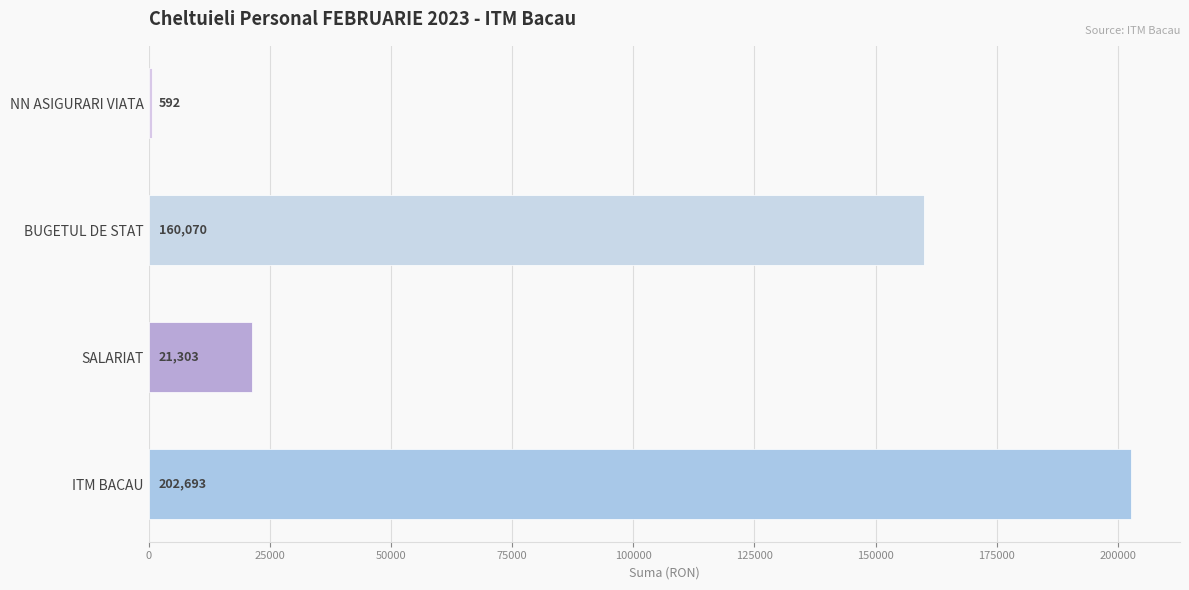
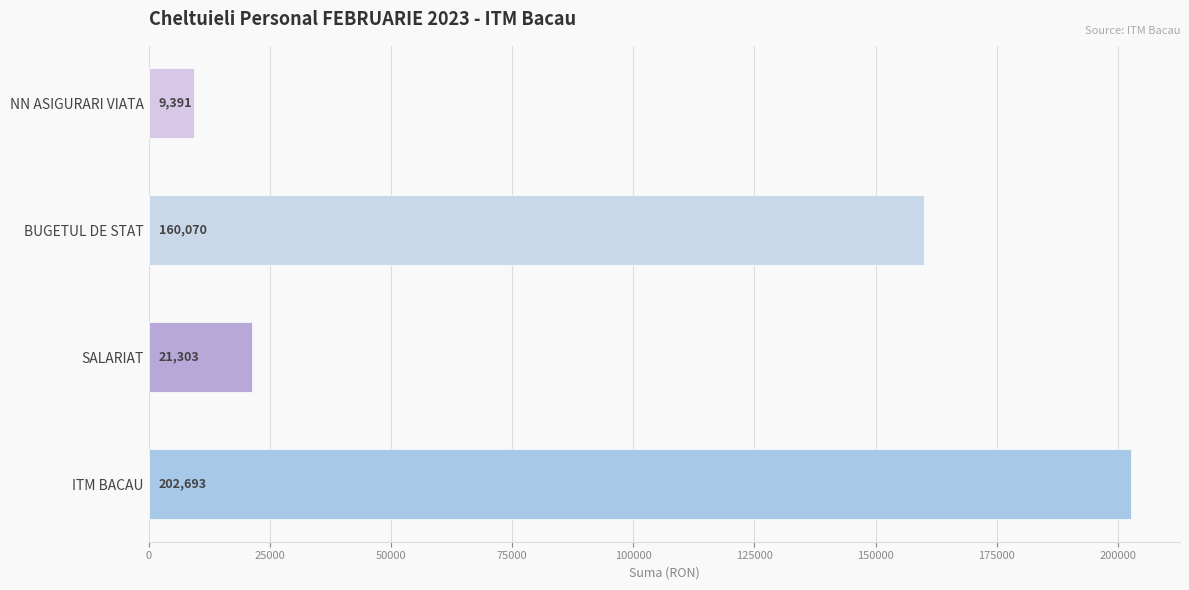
NN ASIGURARI VIATA: 592 -> 9,391
